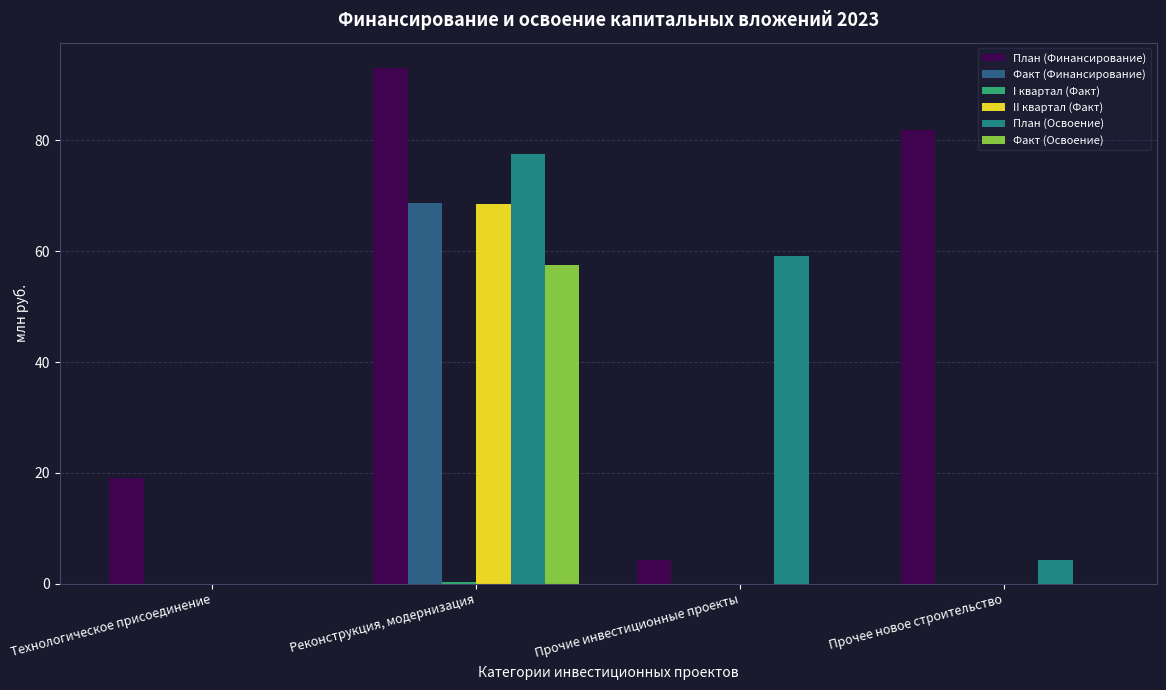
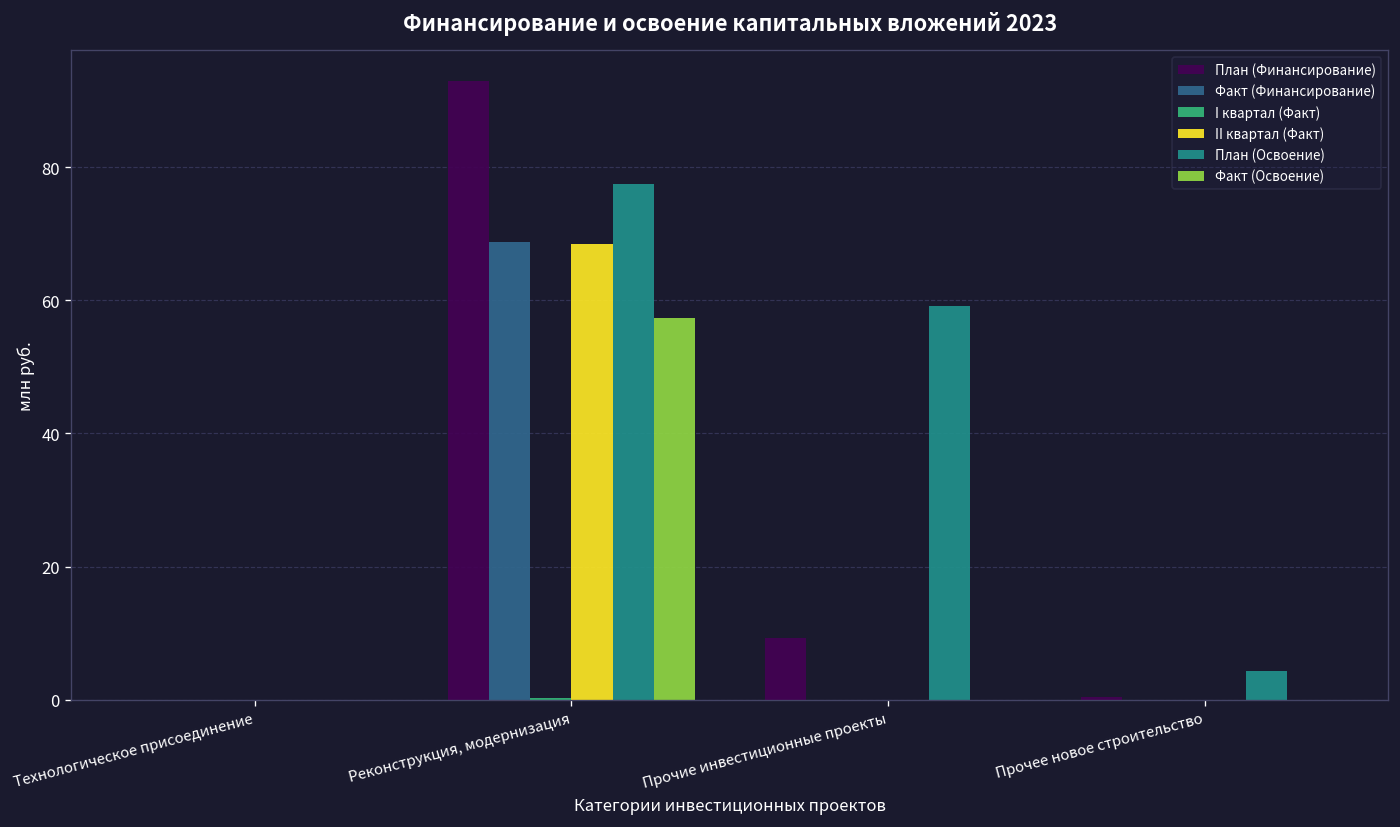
План (Финансирование), Технологическое присоединение: 19 -> 0
План (Финансирование), Прочие инвестиционные проекты: 4 -> 9
План (Финансирование), Прочее новое строительство: 82 -> 0
